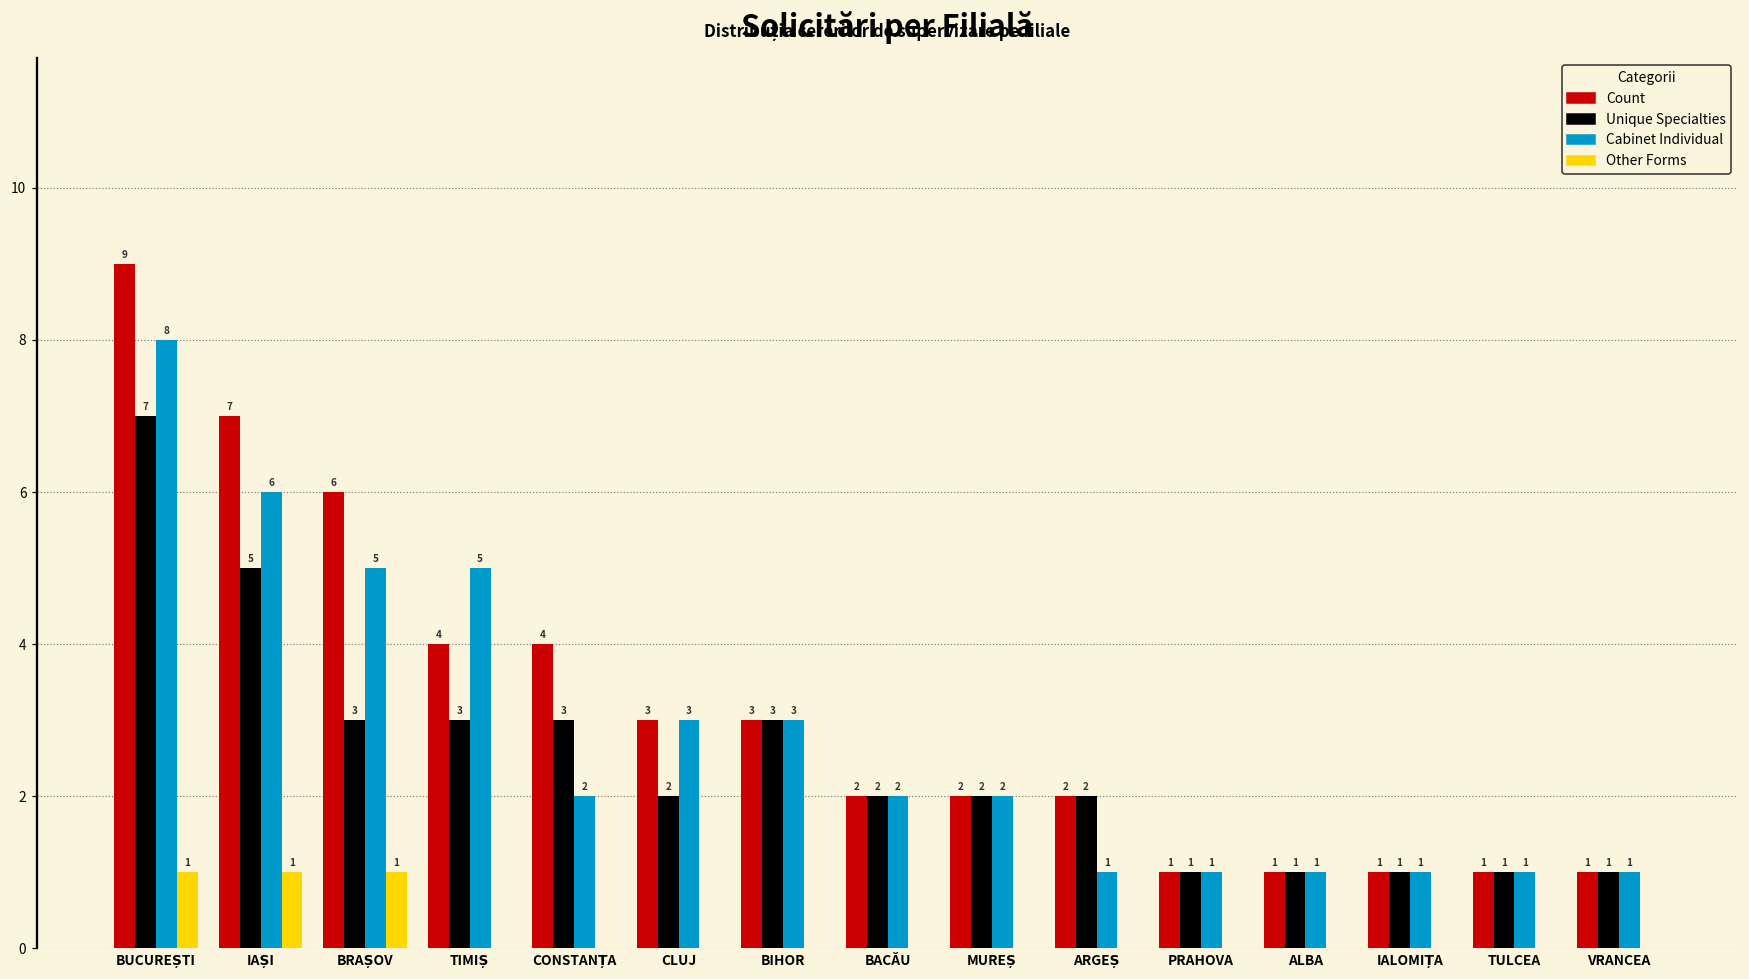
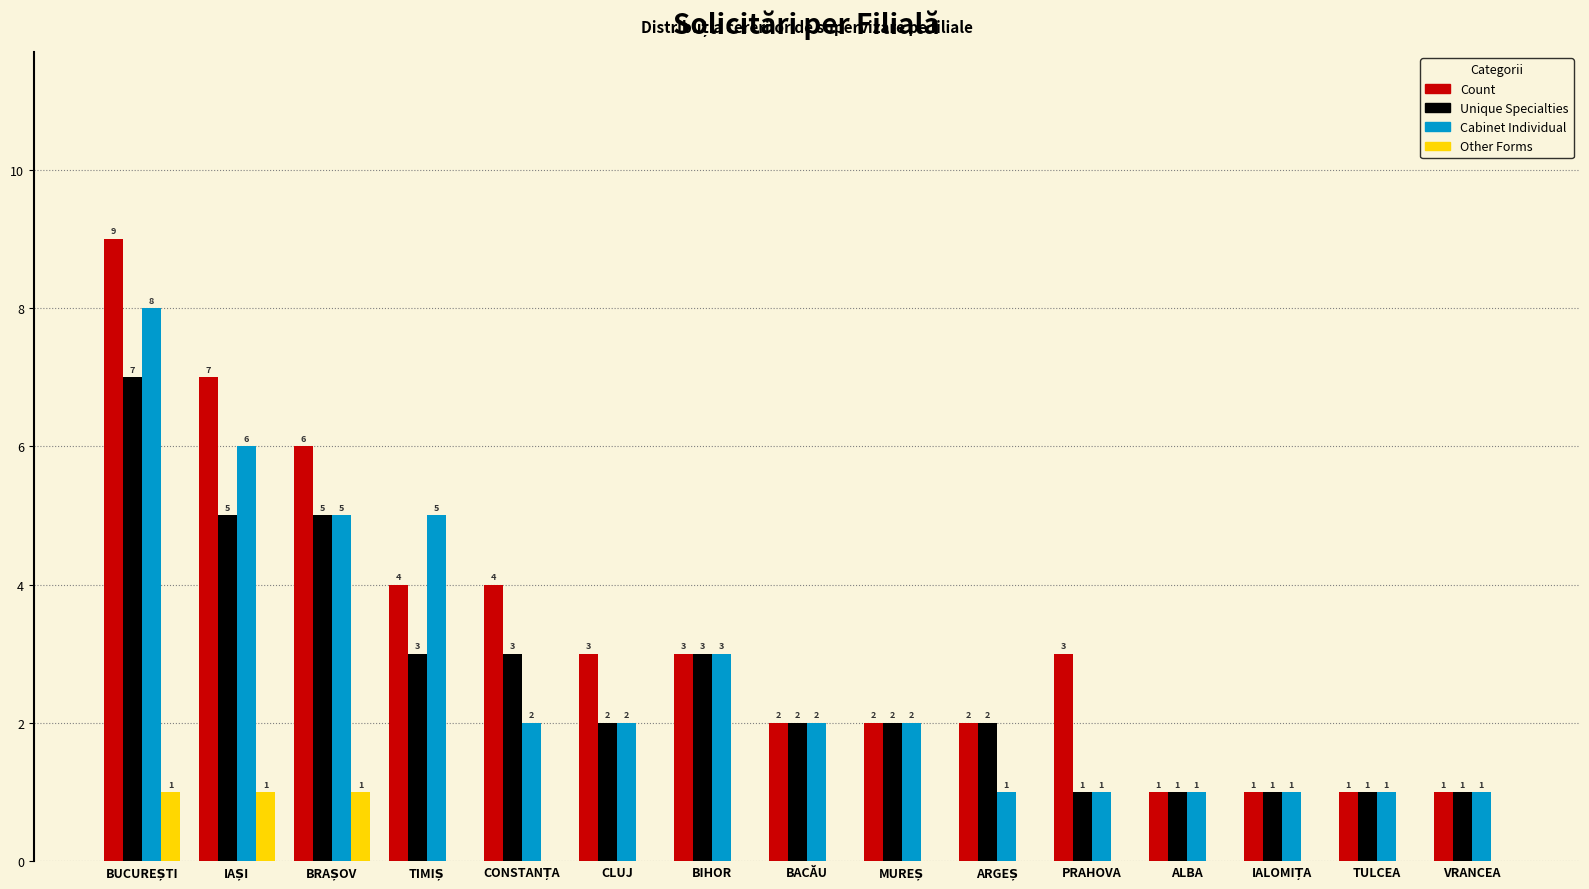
Unique Specialties, BRAȘOV: 3 -> 5
Cabinet Individual, CLUJ: 3 -> 2
Count, PRAHOVA: 1 -> 3
